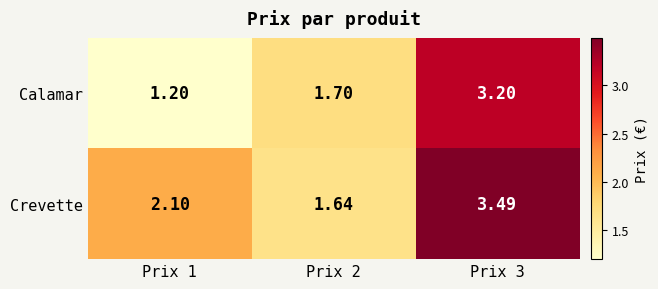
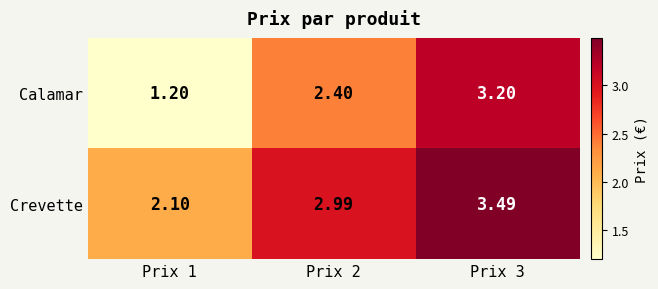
Calamar, Prix 2: 1.70 -> 2.40
Crevette, Prix 2: 1.64 -> 2.99
